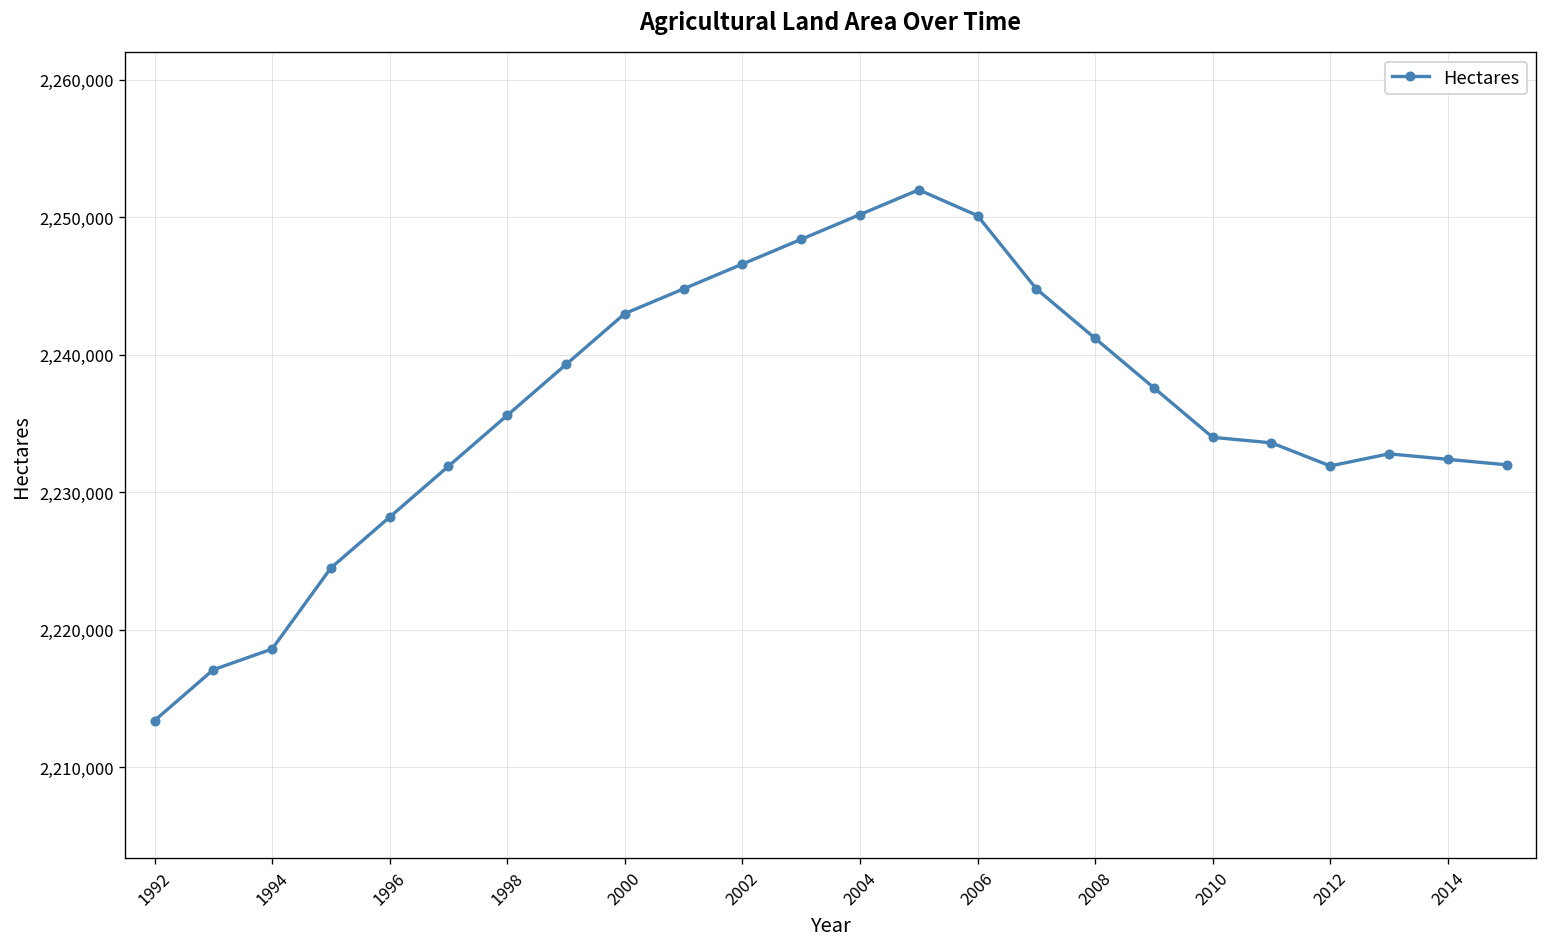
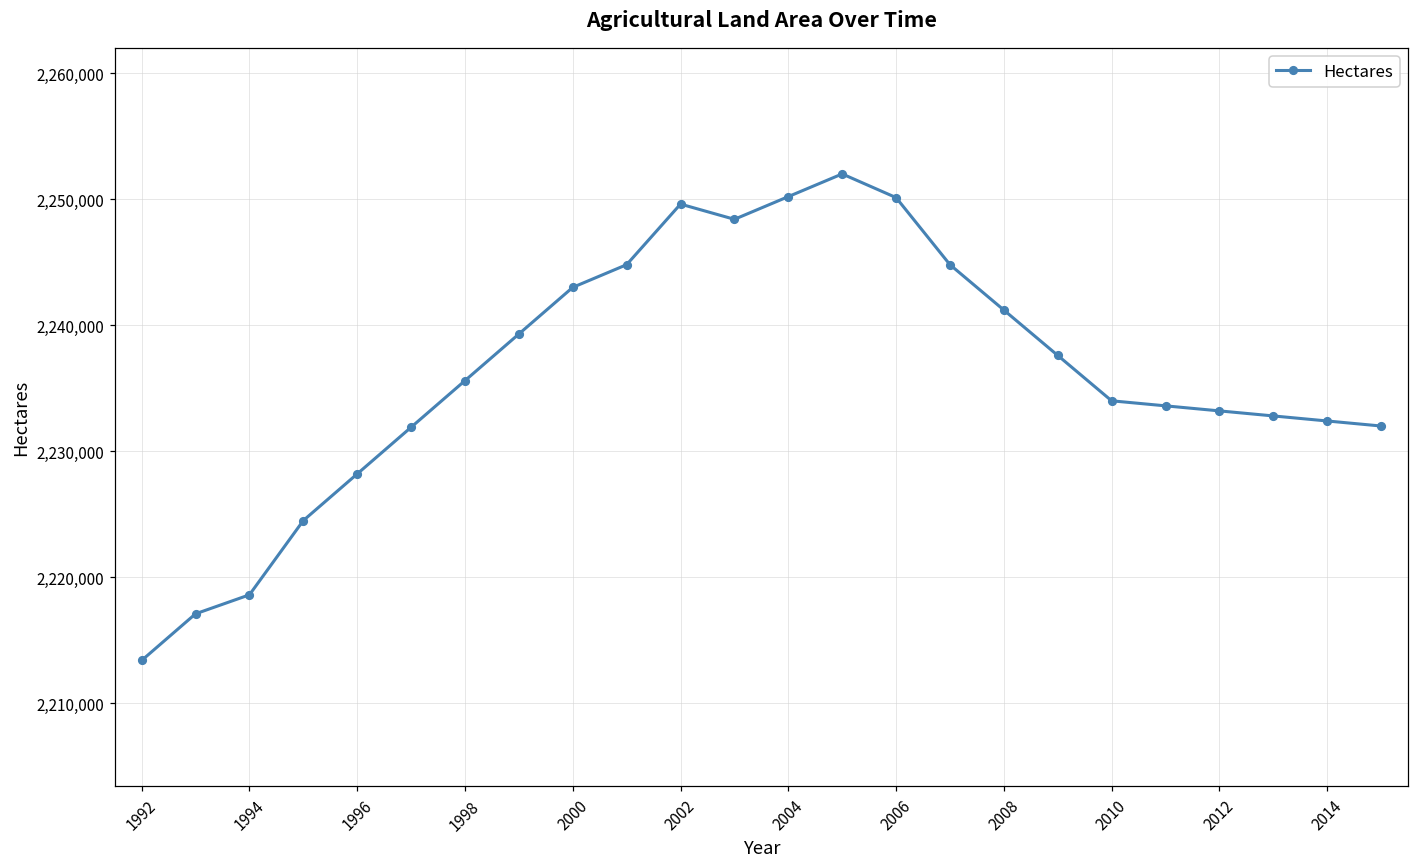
2002: 2,246,600 -> 2,249,600
2012: 2,231,900 -> 2,233,200
